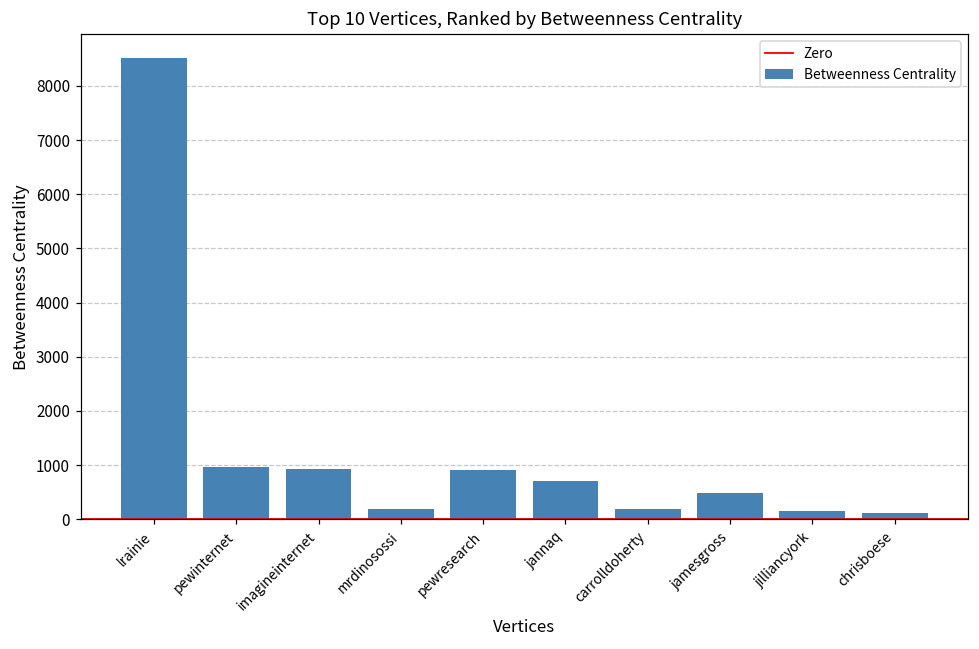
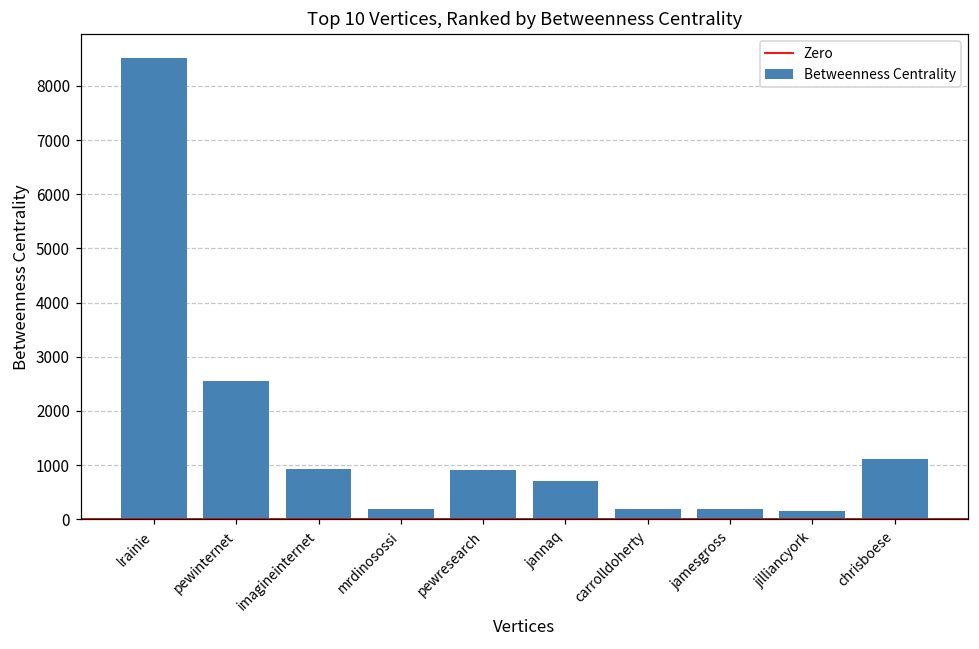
pewinternet: 1000 -> 2600
jamesgross: 500 -> 200
chrisboese: 100 -> 1100
